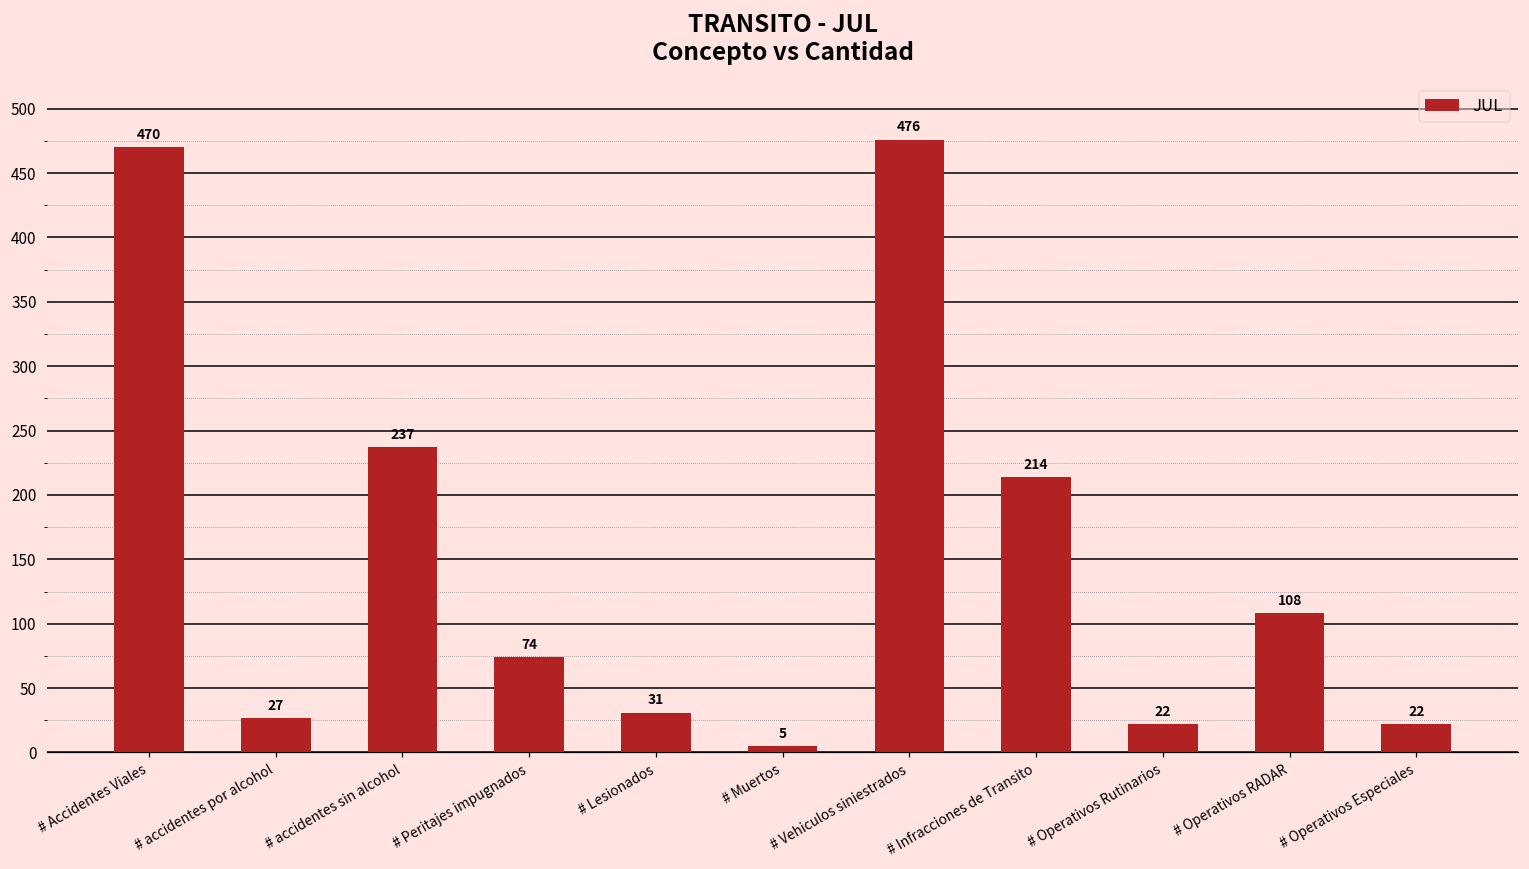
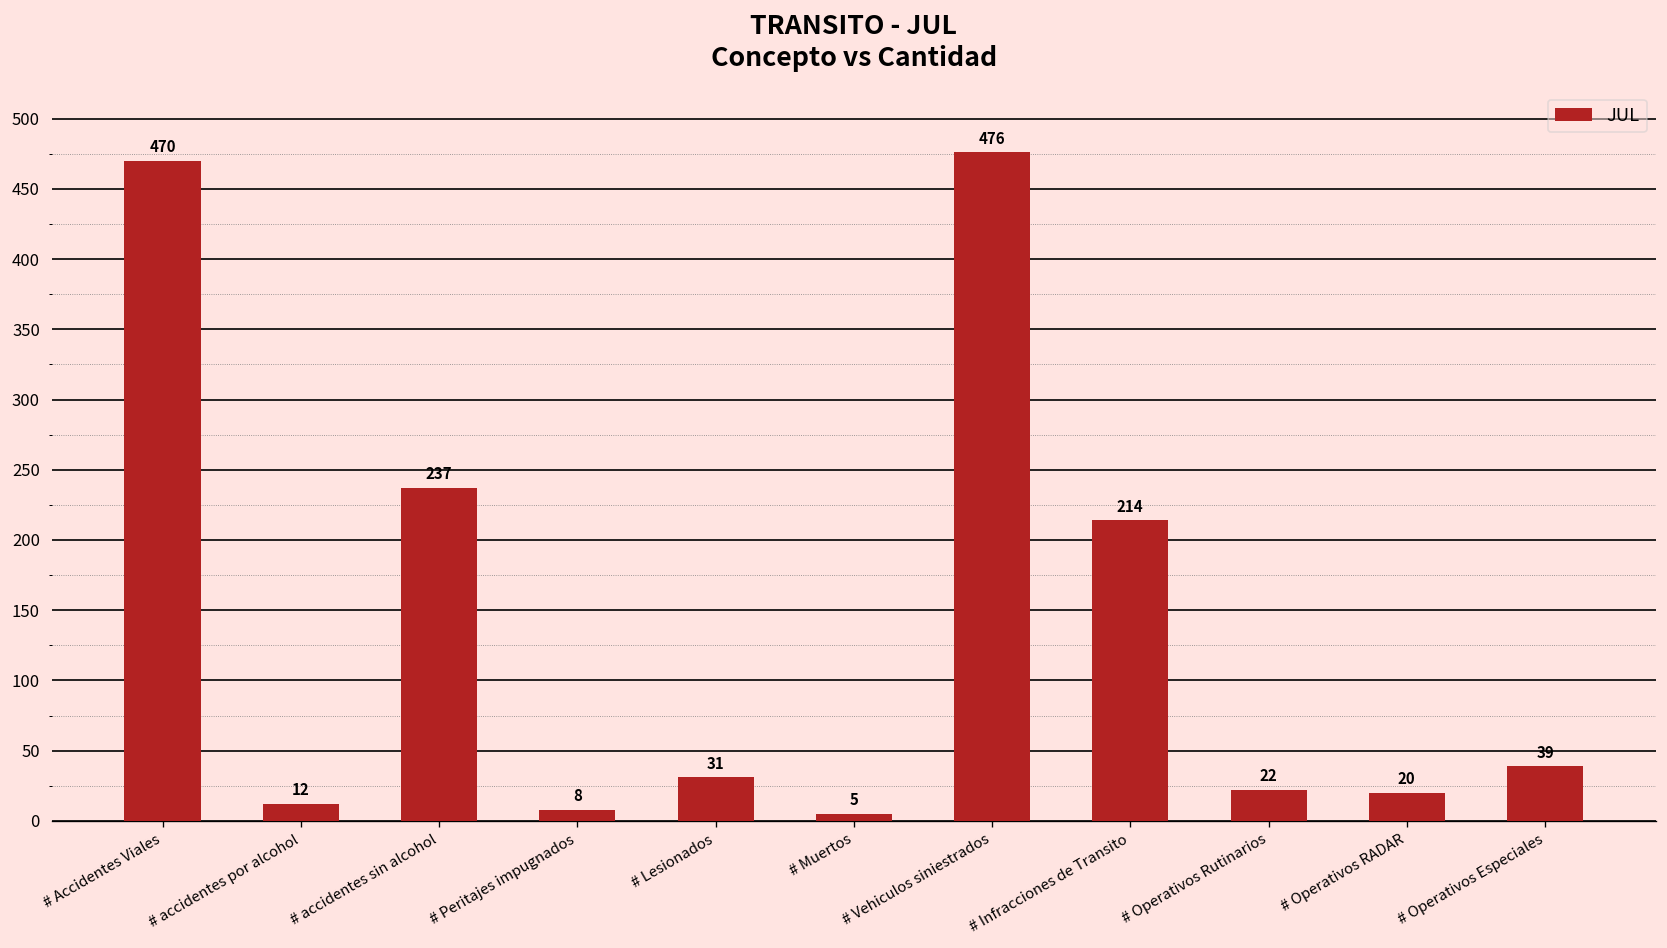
# accidentes por alcohol: 27 -> 12
# Peritajes impugnados: 74 -> 8
# Operativos RADAR: 108 -> 20
# Operativos Especiales: 22 -> 39
